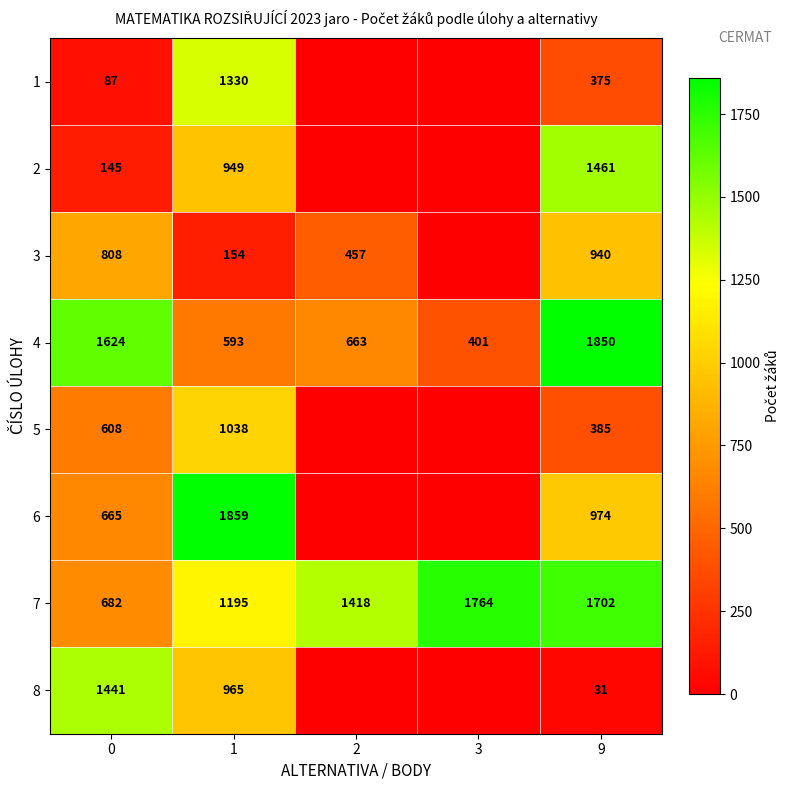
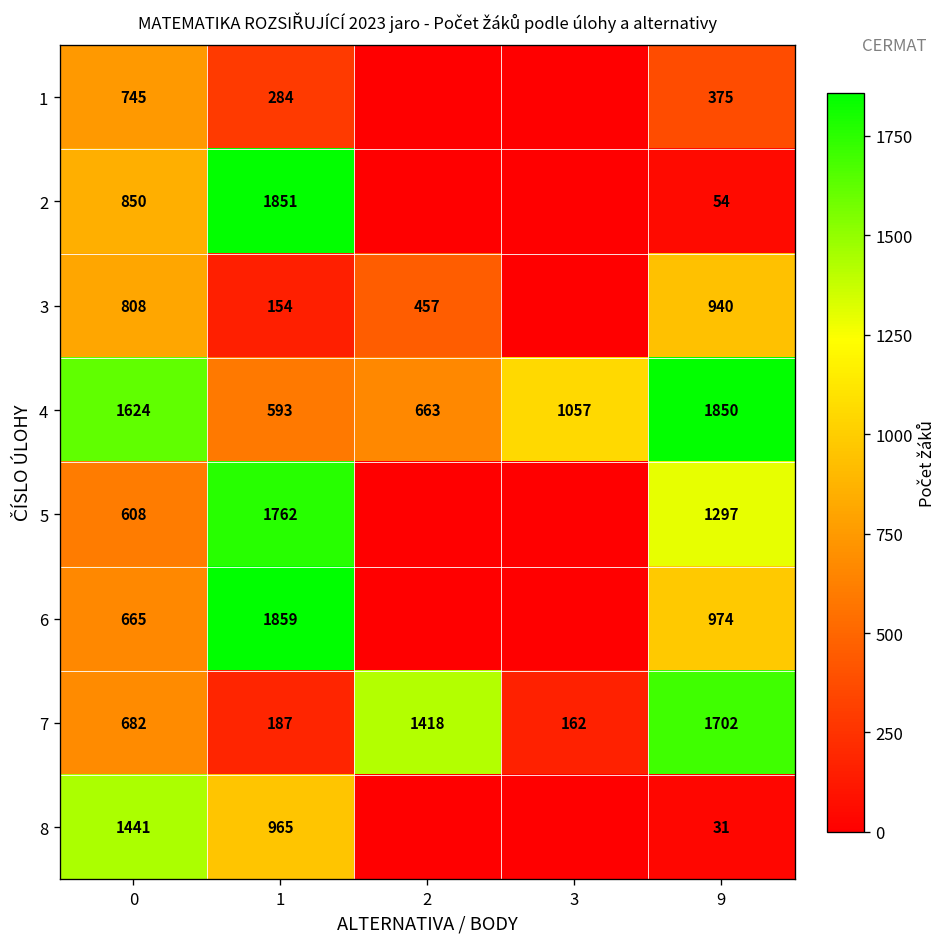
1, 0: 87 -> 745
1, 1: 1330 -> 284
2, 0: 145 -> 850
2, 1: 949 -> 1851
2, 9: 1461 -> 54
4, 3: 401 -> 1057
5, 1: 1038 -> 1762
5, 9: 385 -> 1297
7, 1: 1195 -> 187
7, 3: 1764 -> 162
